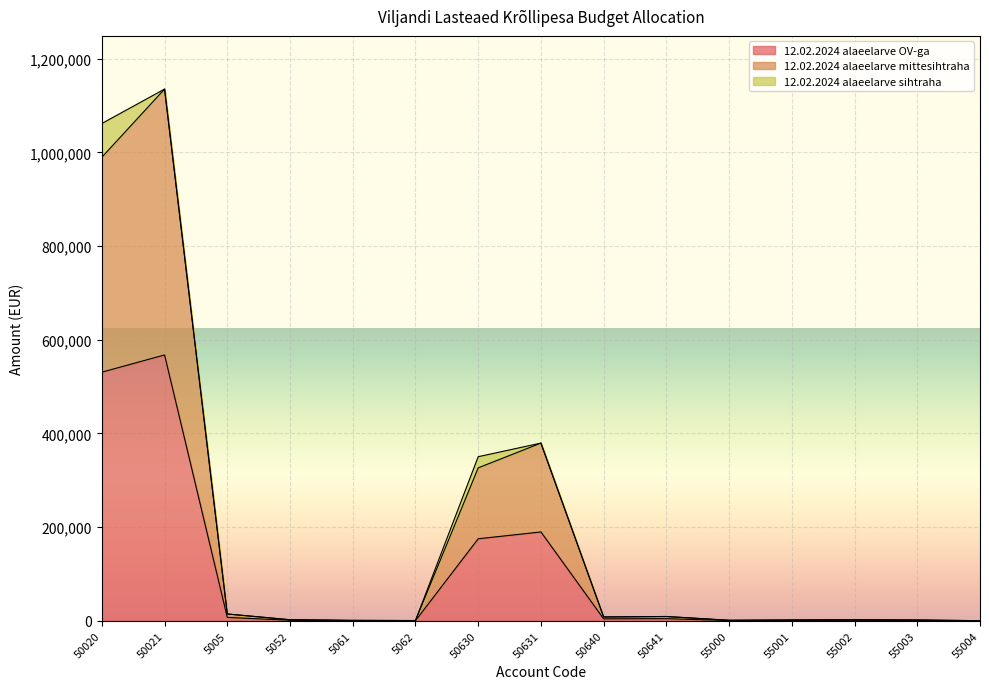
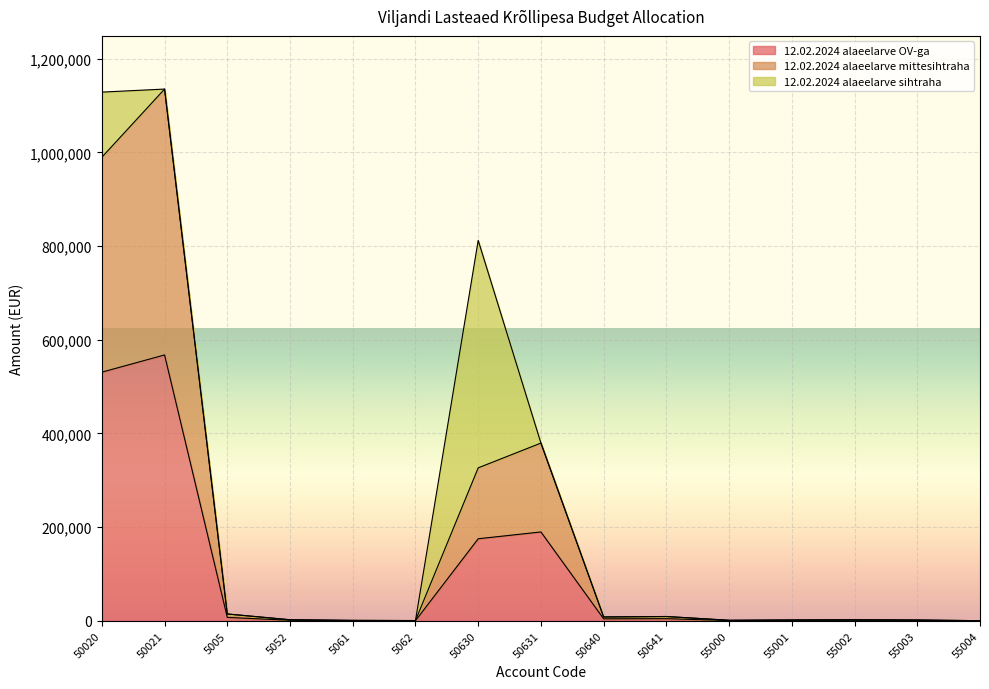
12.02.2024 alaeelarve sihtraha, 50020: 70,000 -> 140,000
12.02.2024 alaeelarve sihtraha, 50630: 20,000 -> 490,000
